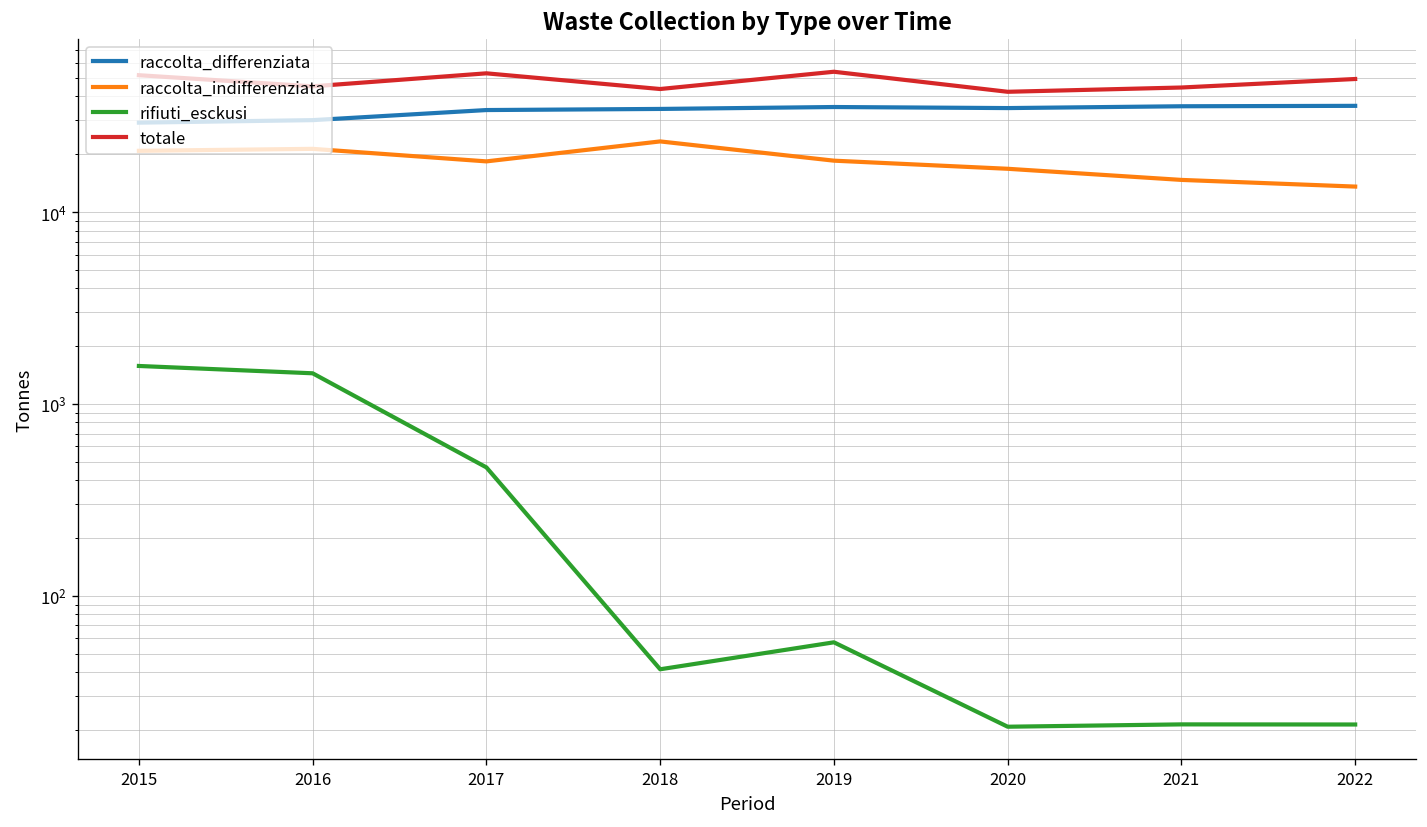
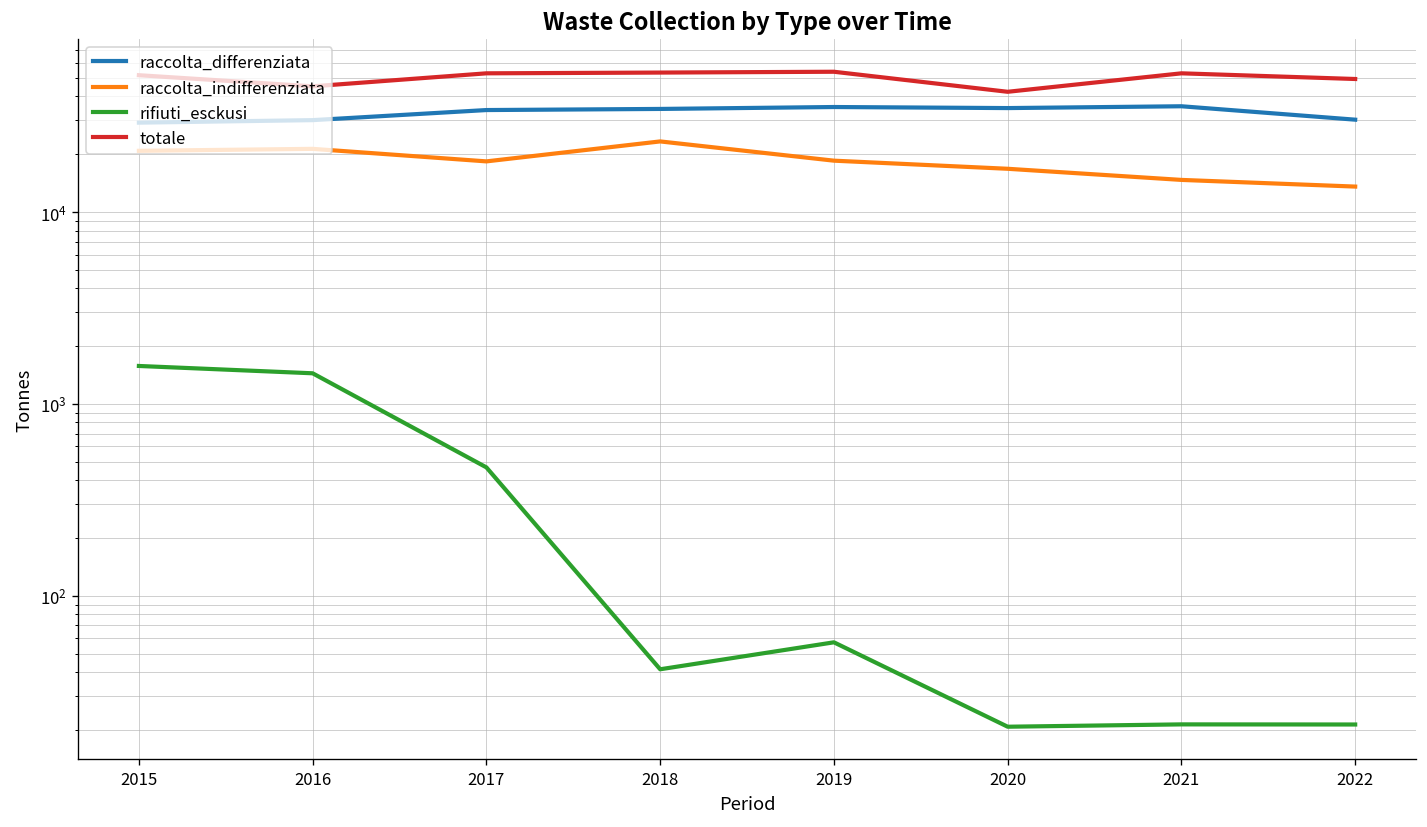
totale, 2018: 44000 -> 53000
totale, 2021: 45000 -> 53000
raccolta_differenziata, 2022: 36000 -> 30000
